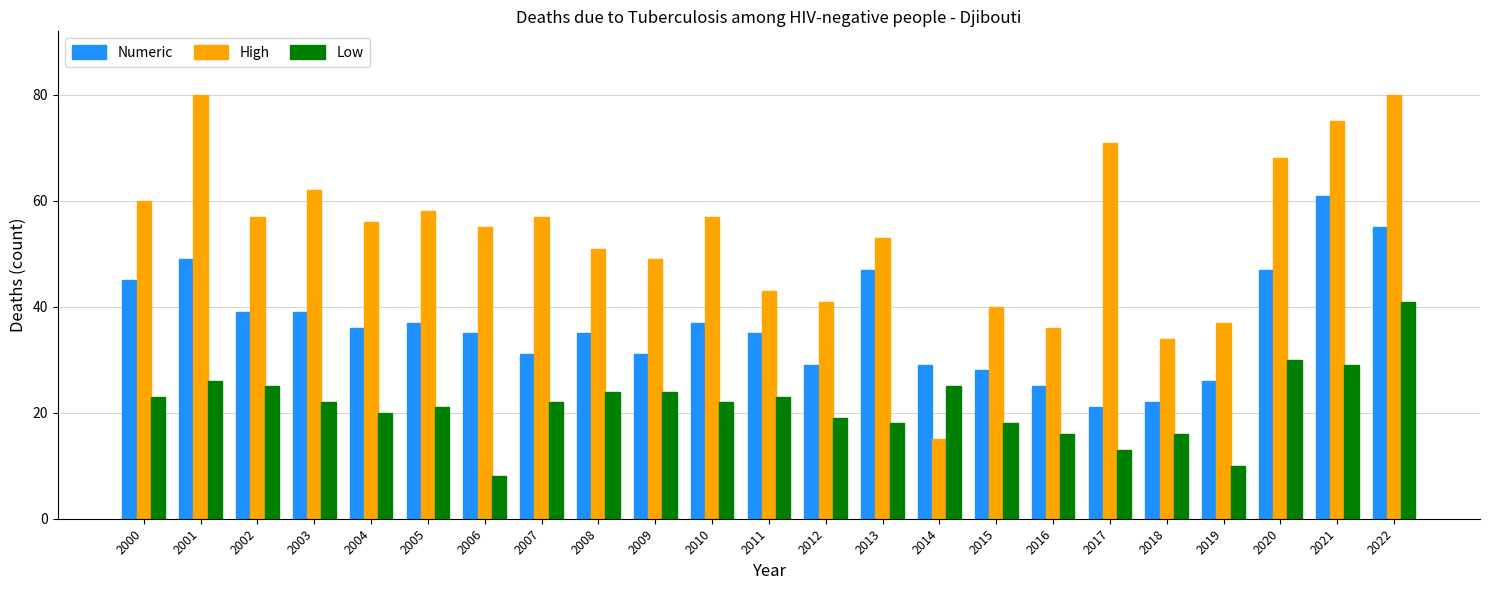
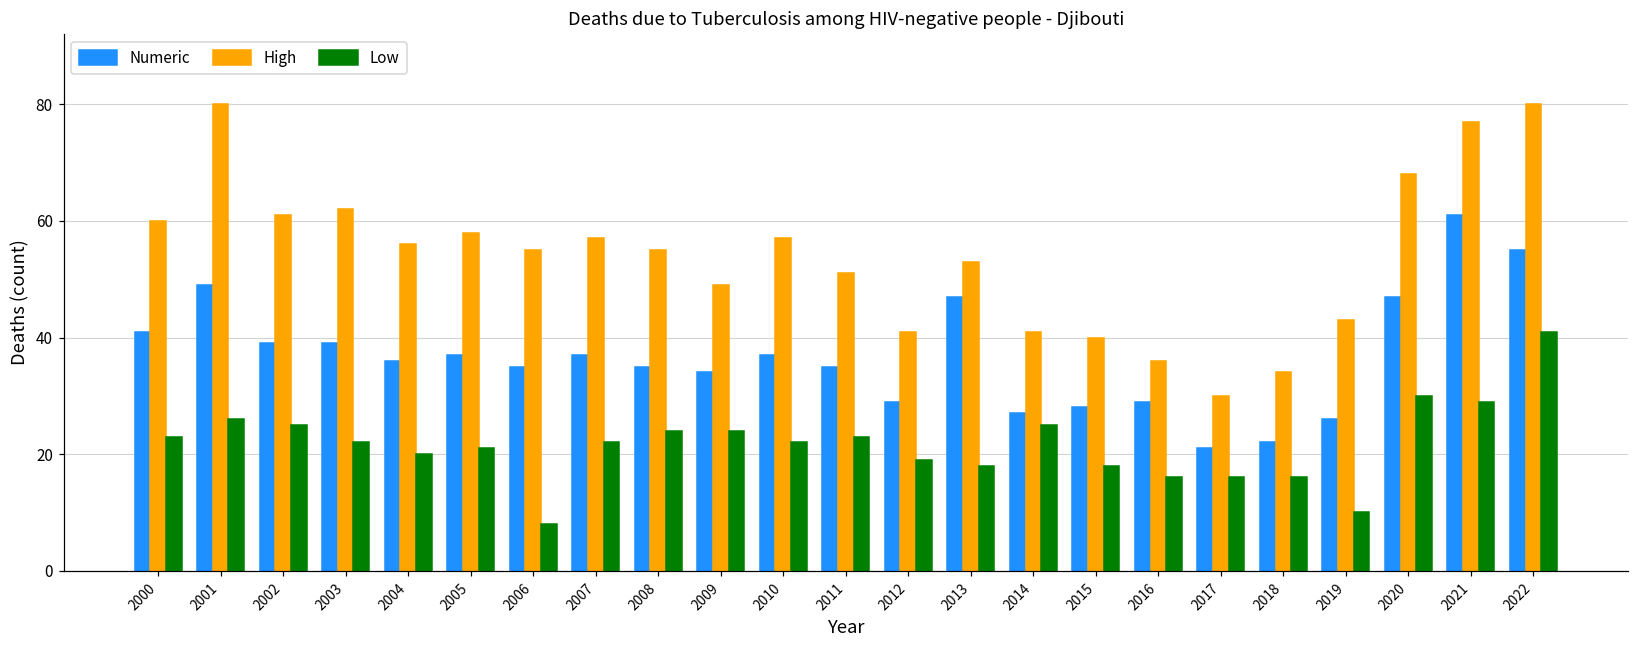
Numeric, 2000: 45 -> 41
High, 2002: 57 -> 61
Numeric, 2007: 31 -> 37
High, 2008: 51 -> 55
Numeric, 2009: 31 -> 34
High, 2011: 43 -> 51
Numeric, 2014: 29 -> 27
High, 2014: 15 -> 41
Numeric, 2016: 25 -> 29
High, 2017: 71 -> 30
Low, 2017: 13 -> 16
High, 2019: 37 -> 43
High, 2021: 75 -> 77
